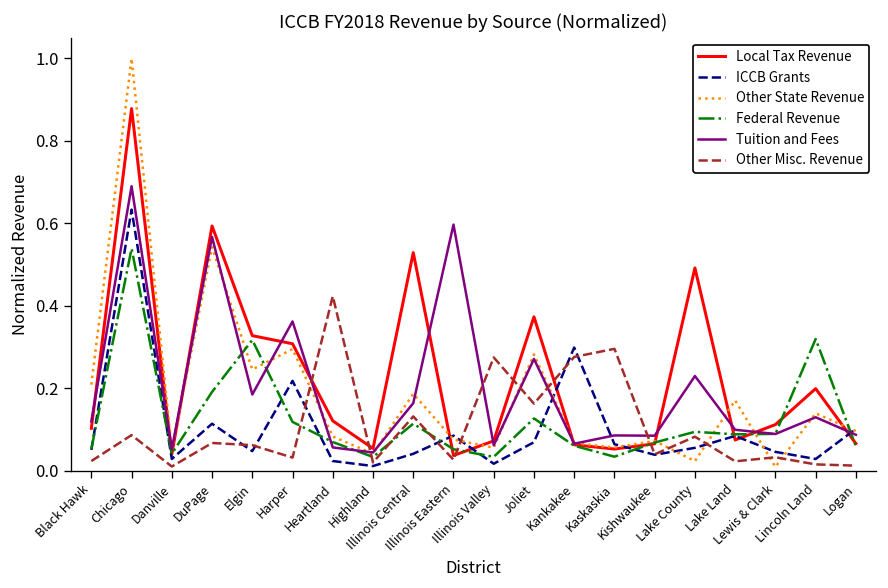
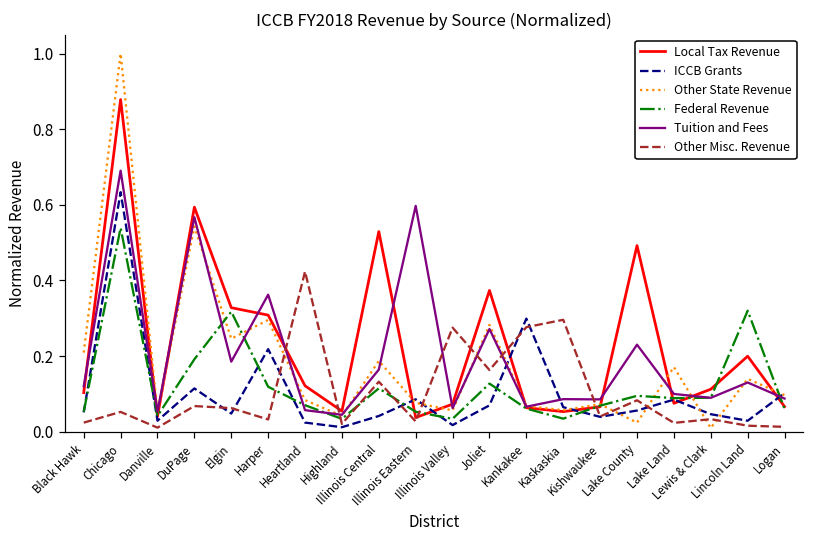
Other Misc. Revenue, Chicago: 0.09 -> 0.05
